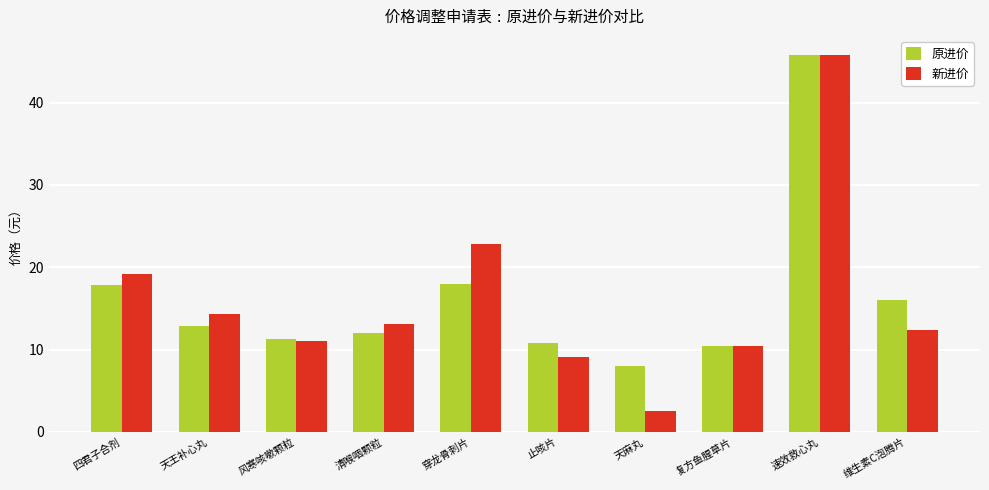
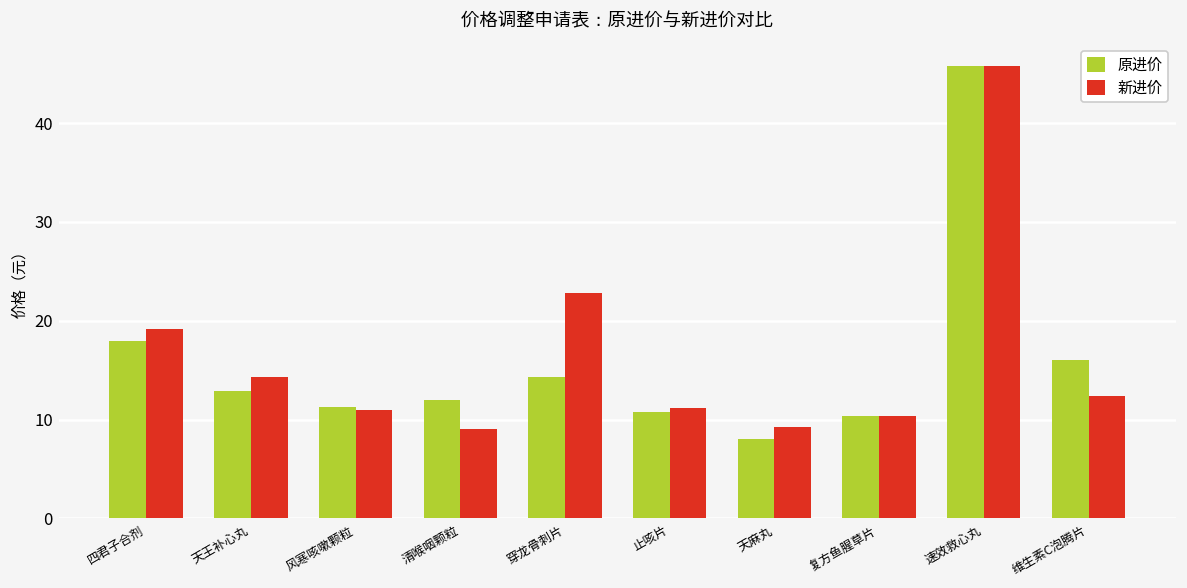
新进价, 清喉咽颗粒: 13 -> 9
原进价, 穿龙骨刺片: 18 -> 14
新进价, 止咳片: 9 -> 11
新进价, 天麻丸: 3 -> 9
